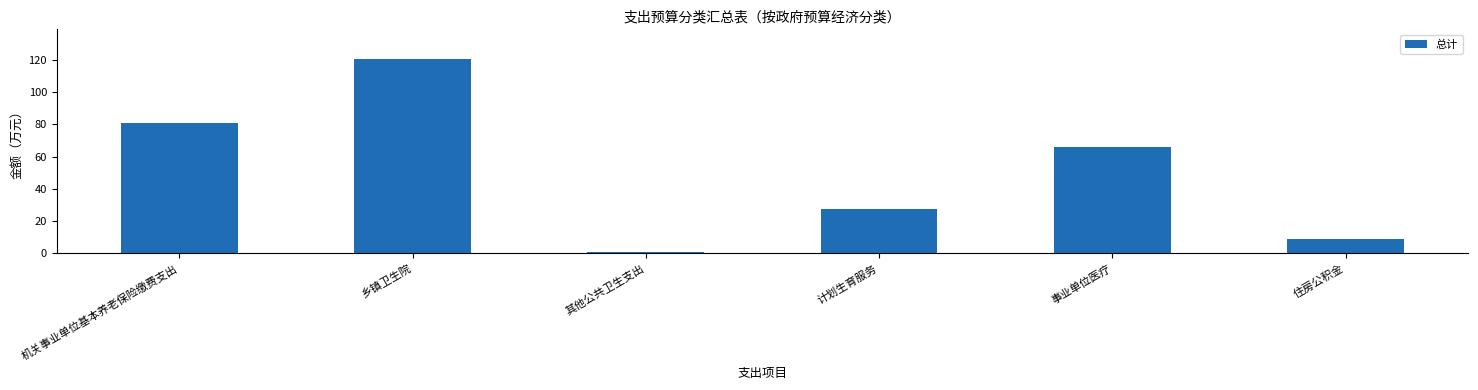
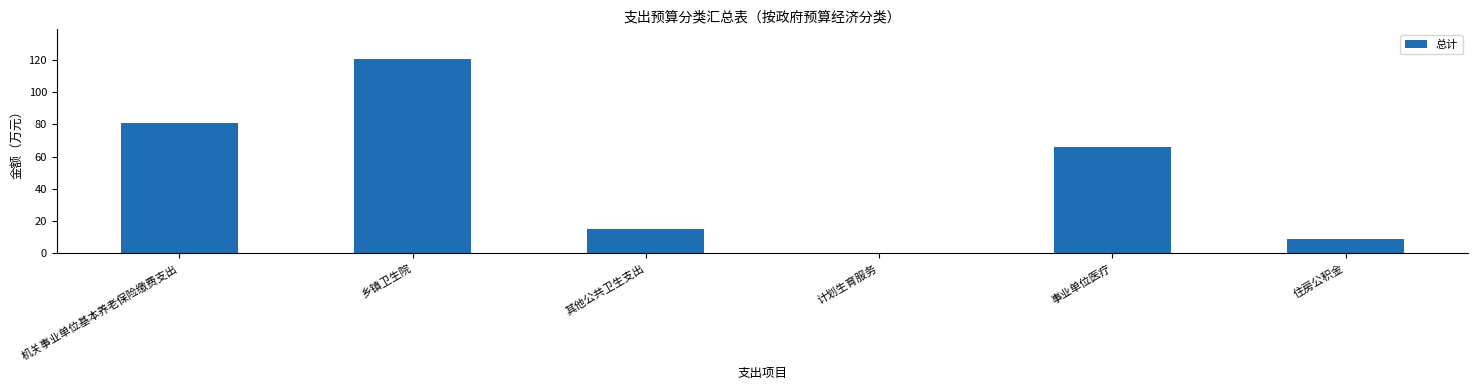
其他公共卫生支出: 1 -> 15
计划生育服务: 28 -> 0
